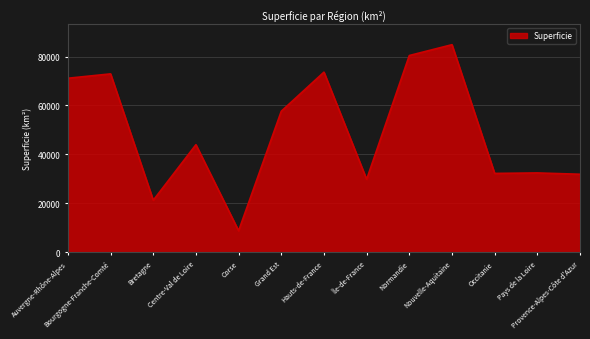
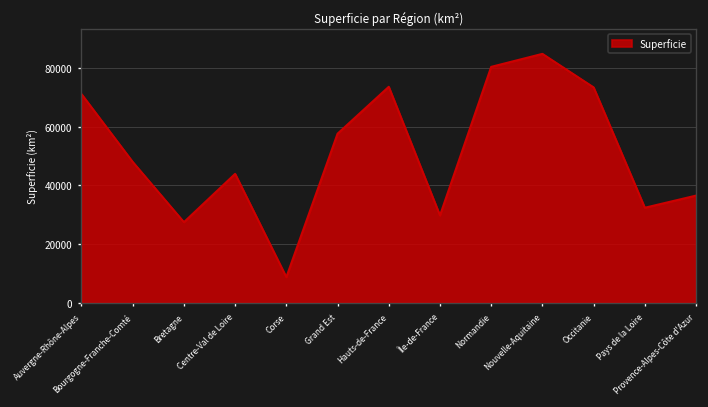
Bourgogne-Franche-Comté: 73000 -> 48000
Bretagne: 21000 -> 27000
Occitanie: 32000 -> 73000
Provence-Alpes-Côte d'Azur: 32000 -> 37000
